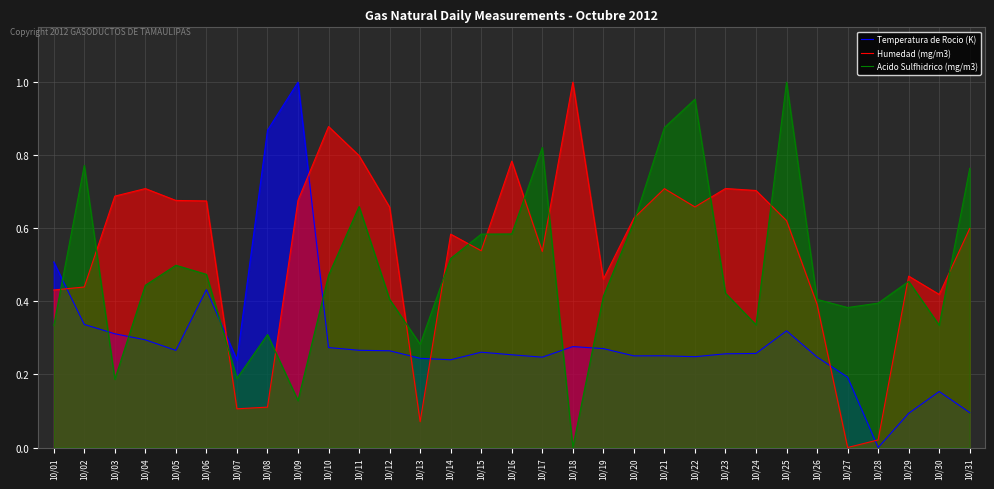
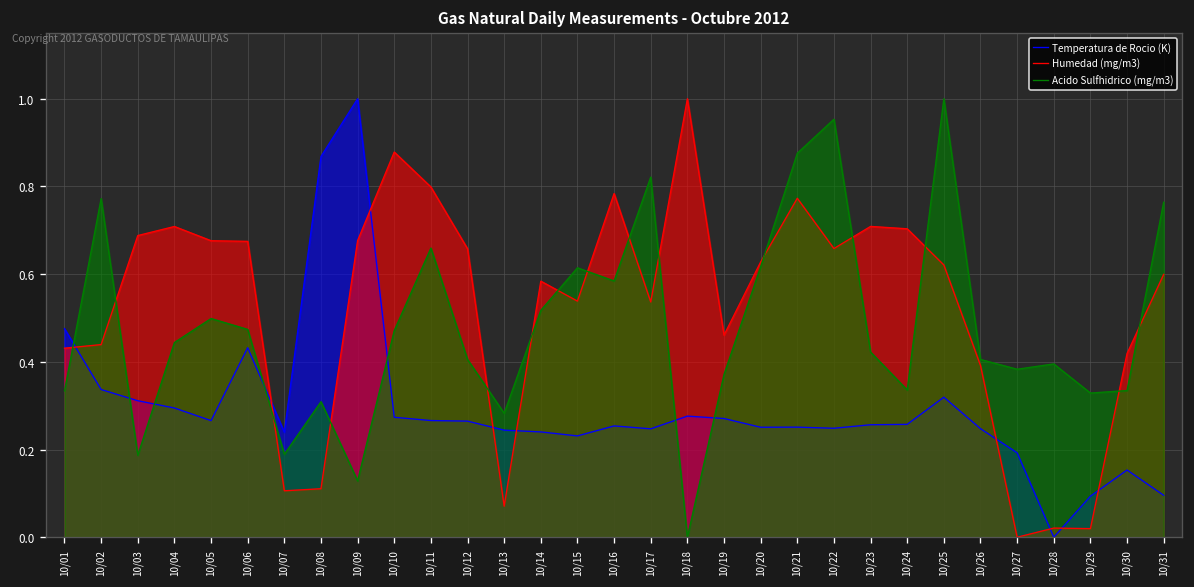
Temperatura de Rocio (K), 10/01: 0.51 -> 0.48
Temperatura de Rocio (K), 10/15: 0.26 -> 0.23
Acido Sulfhidrico (mg/m3), 10/15: 0.58 -> 0.61
Acido Sulfhidrico (mg/m3), 10/19: 0.41 -> 0.37
Humedad (mg/m3), 10/21: 0.71 -> 0.77
Humedad (mg/m3), 10/29: 0.47 -> 0.02
Acido Sulfhidrico (mg/m3), 10/29: 0.45 -> 0.33
